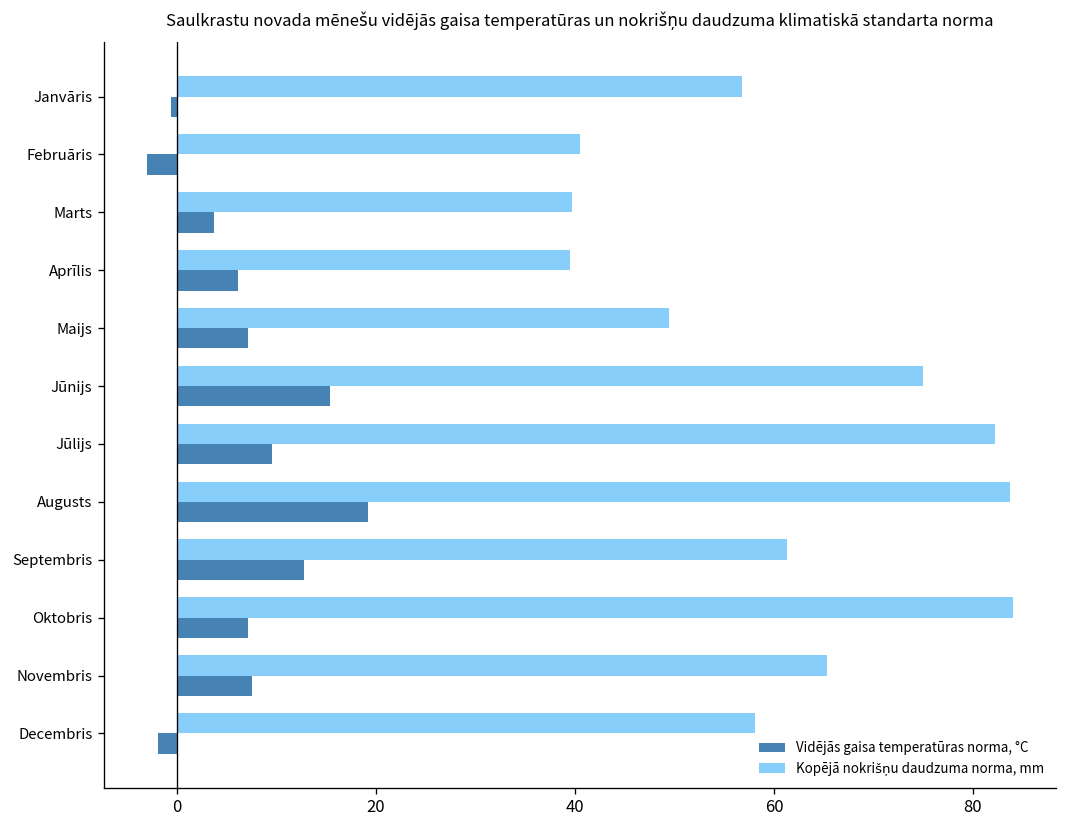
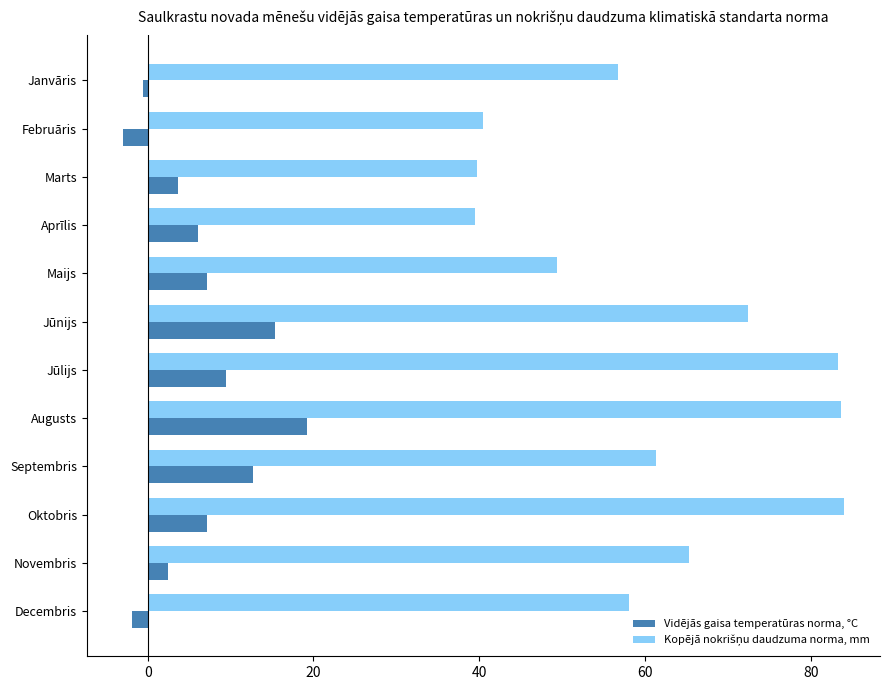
Kopējā nokrišņu daudzuma norma, mm, Jūnijs: 75 -> 72
Kopējā nokrišņu daudzuma norma, mm, Jūlijs: 82 -> 83
Vidējās gaisa temperatūras norma, °C, Novembris: 8 -> 3
